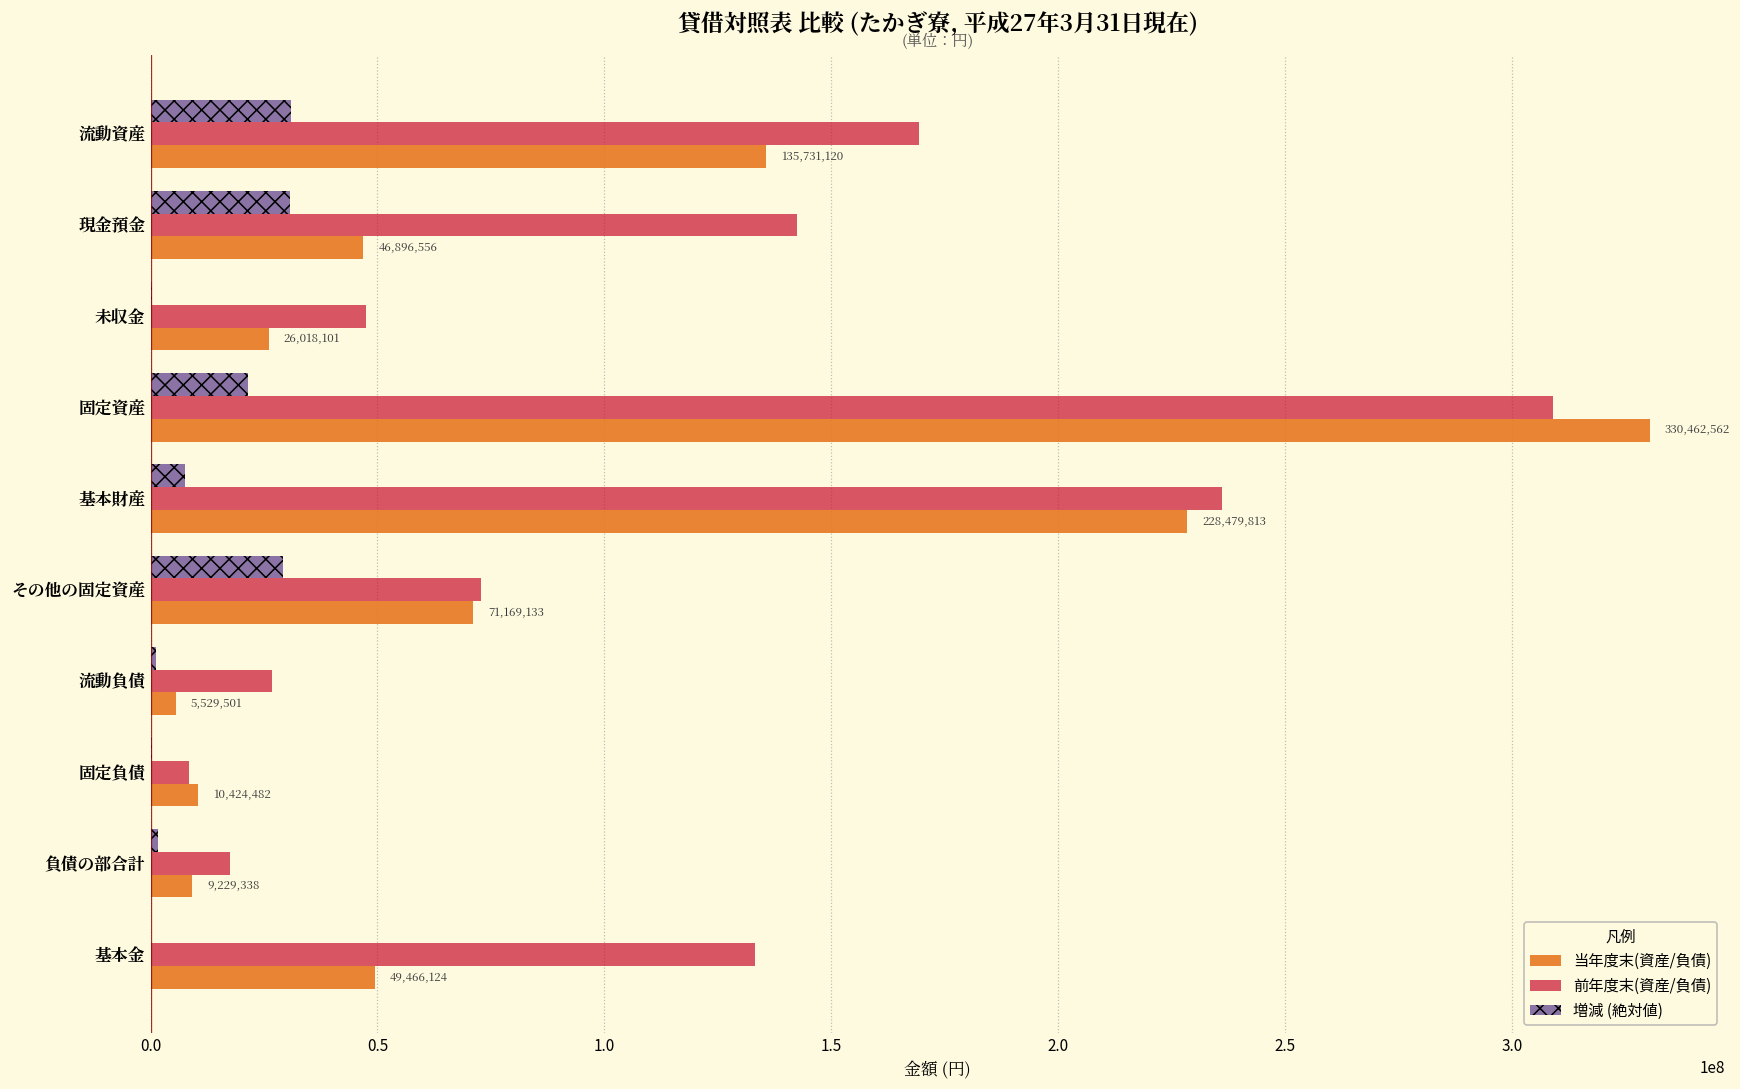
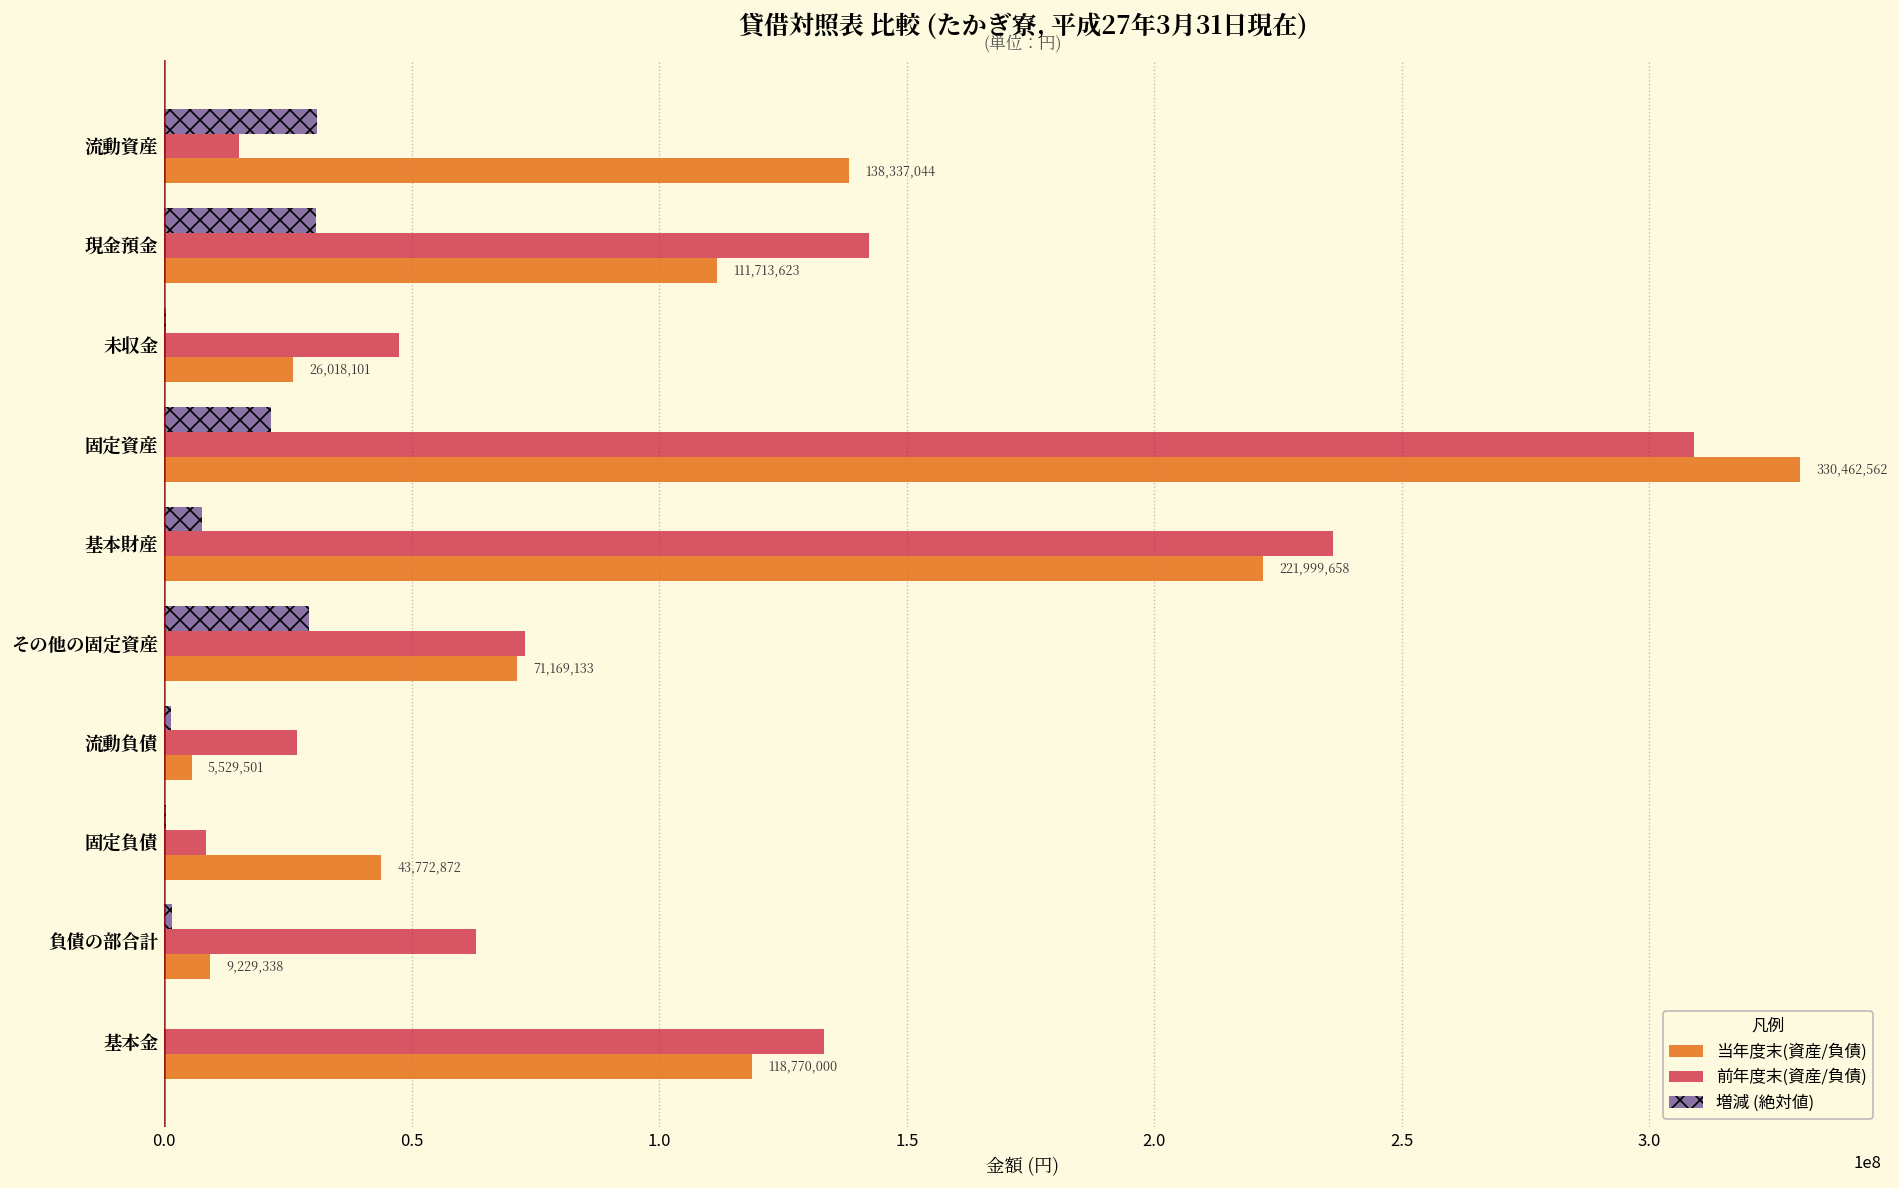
前年度末(資産/負債), 流動資産: 169000000 -> 15000000
当年度末(資産/負債), 流動資産: 135,731,120 -> 138,337,044
当年度末(資産/負債), 現金預金: 46,896,556 -> 111,713,623
当年度末(資産/負債), 基本財産: 228,479,813 -> 221,999,658
当年度末(資産/負債), 固定負債: 10,424,482 -> 43,772,872
前年度末(資産/負債), 負債の部合計: 18000000 -> 63000000
当年度末(資産/負債), 基本金: 49,466,124 -> 118,770,000
